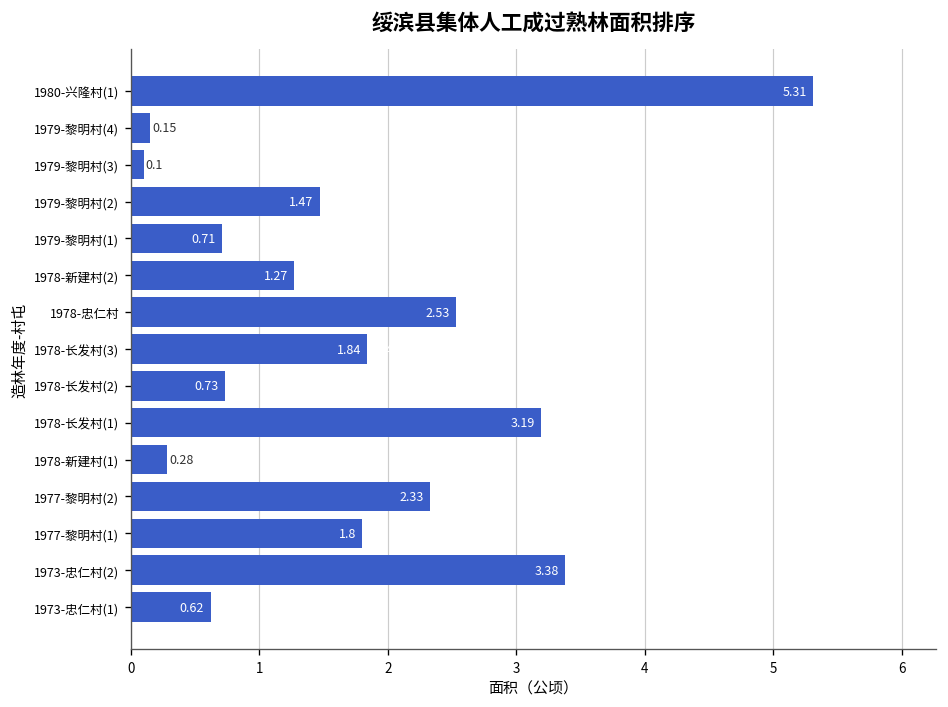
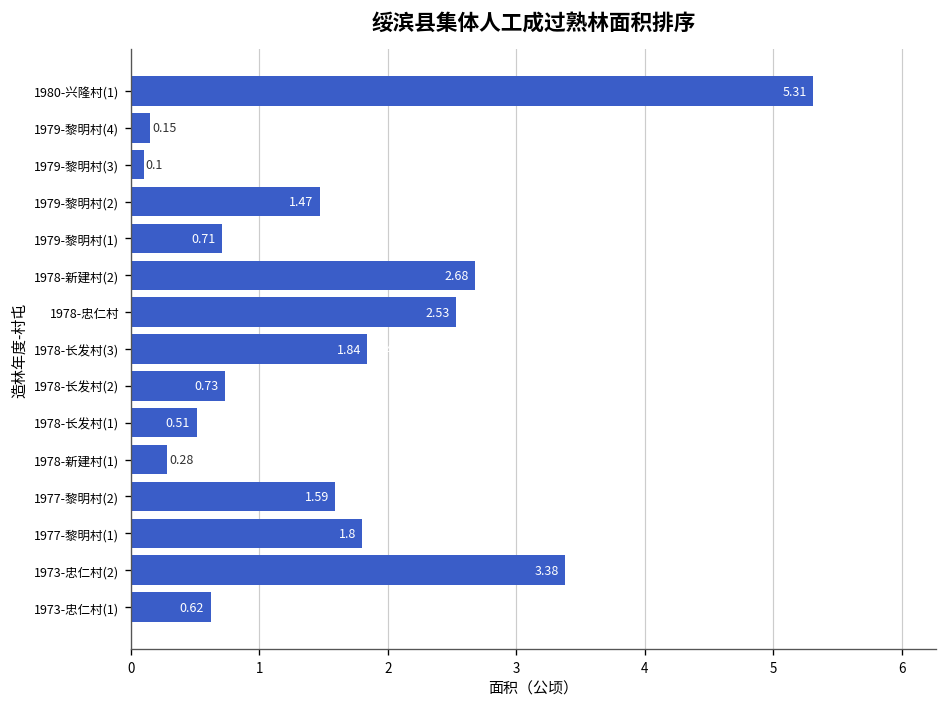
1978-新建村(2): 1.27 -> 2.68
1978-长发村(1): 3.19 -> 0.51
1977-黎明村(2): 2.33 -> 1.59
